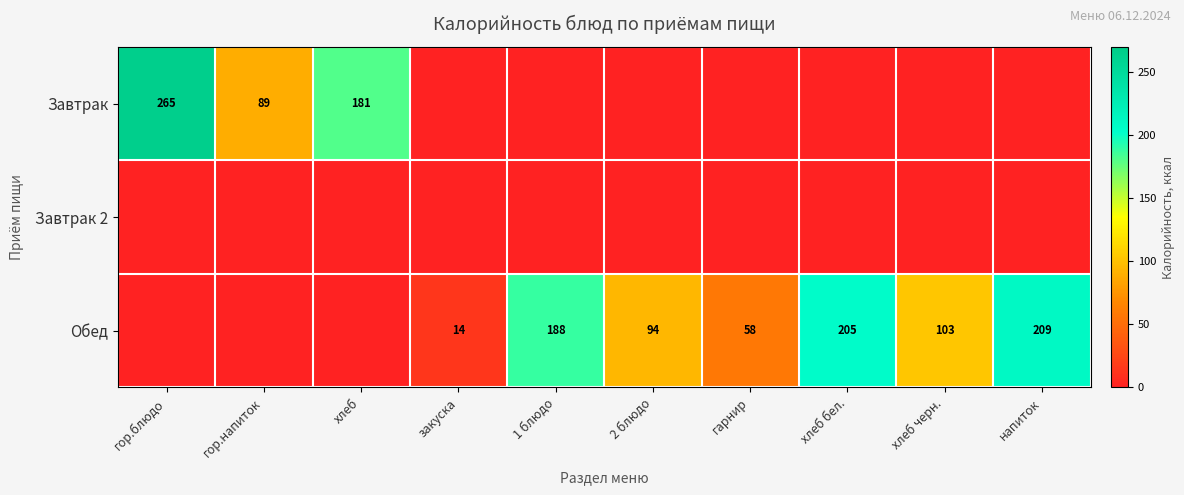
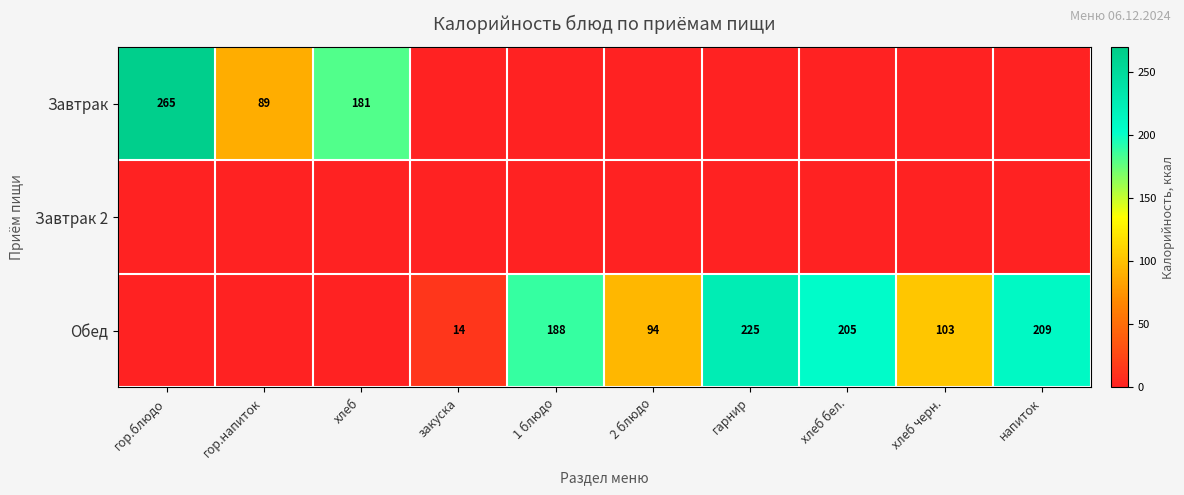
Обед, гарнир: 58 -> 225
